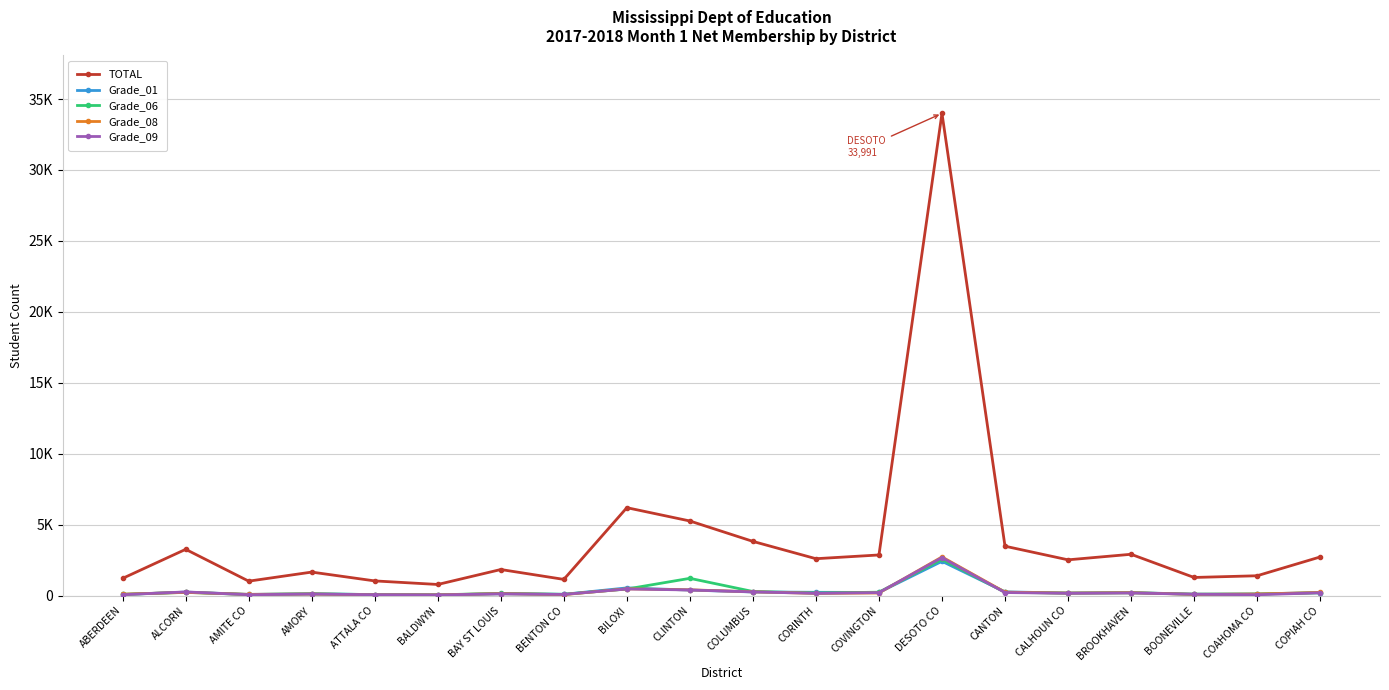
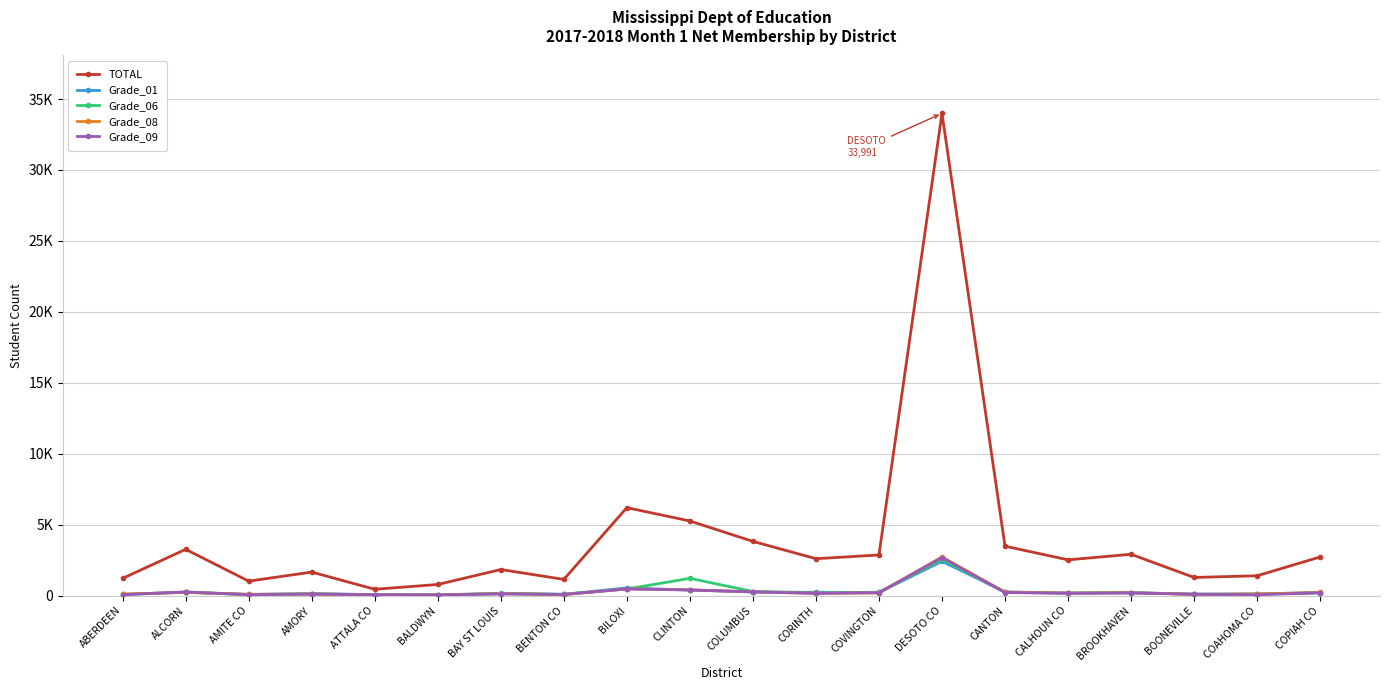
TOTAL, ATTALA CO: 1000 -> 500
